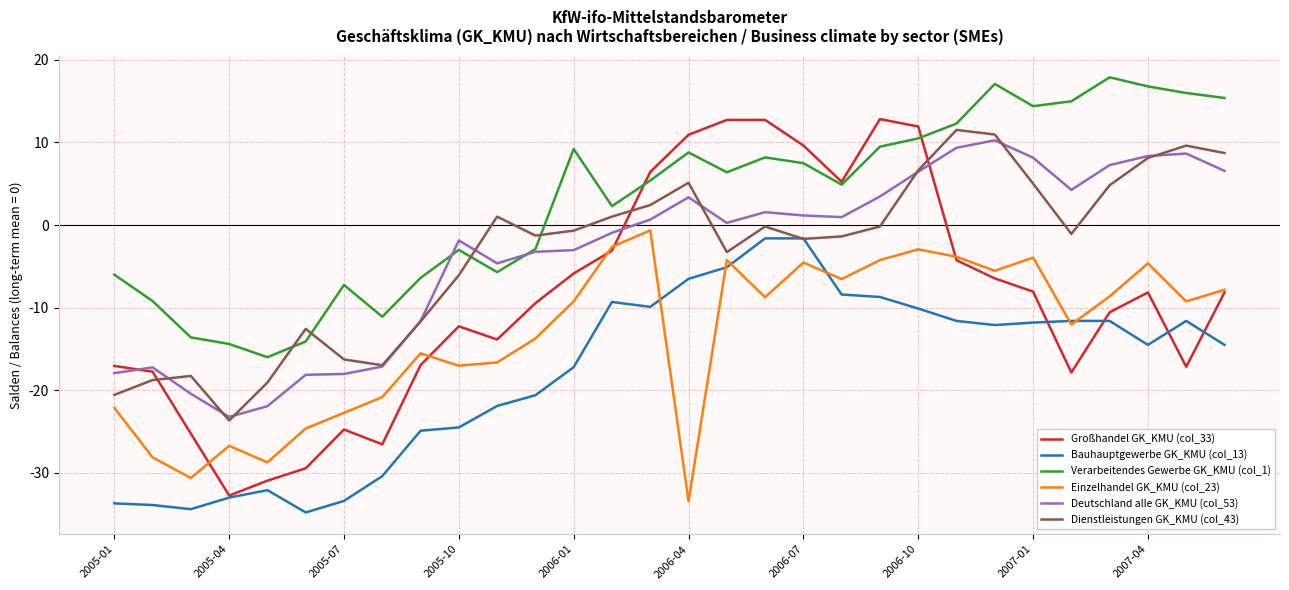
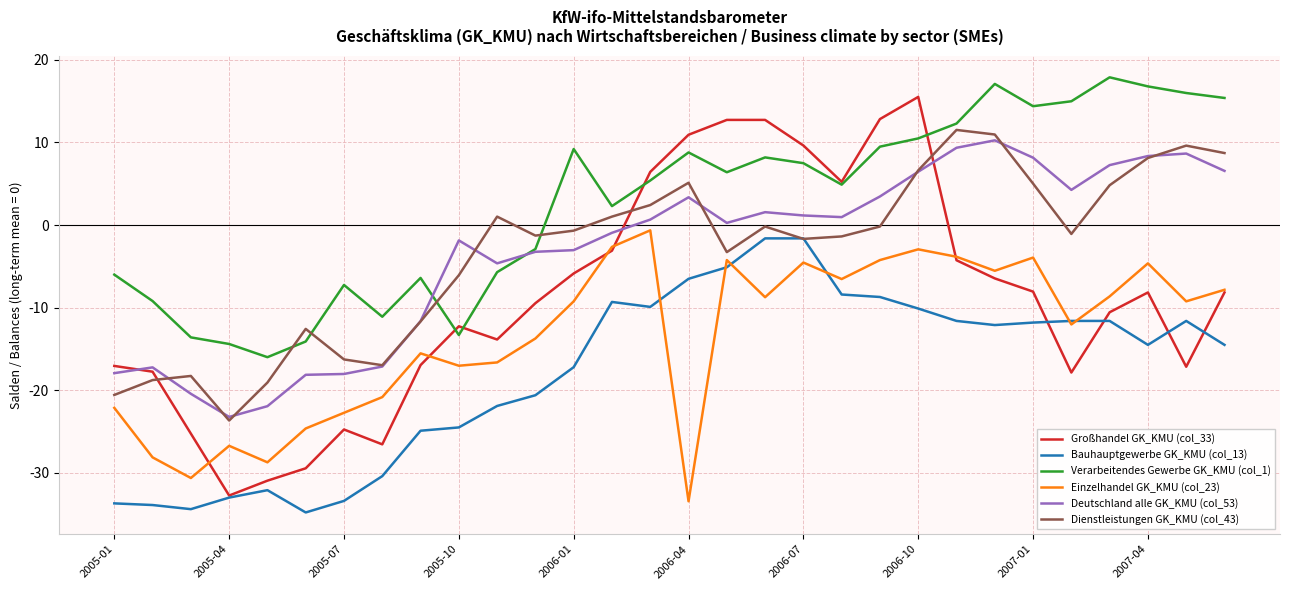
Verarbeitendes Gewerbe GK_KMU (col_1), 2005-10: -3 -> -13
Großhandel GK_KMU (col_33), 2006-10: 12 -> 16
